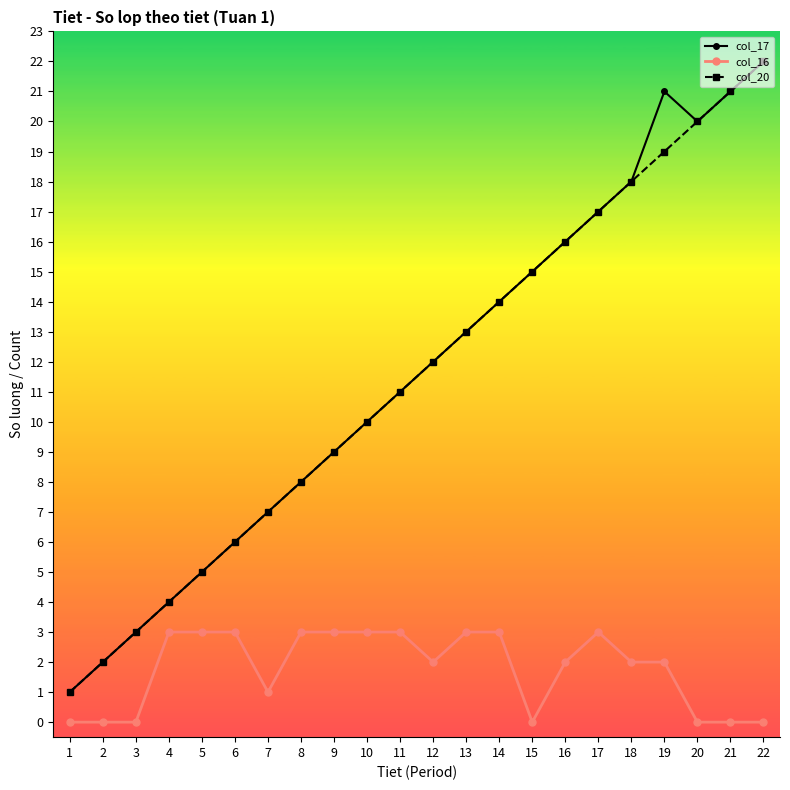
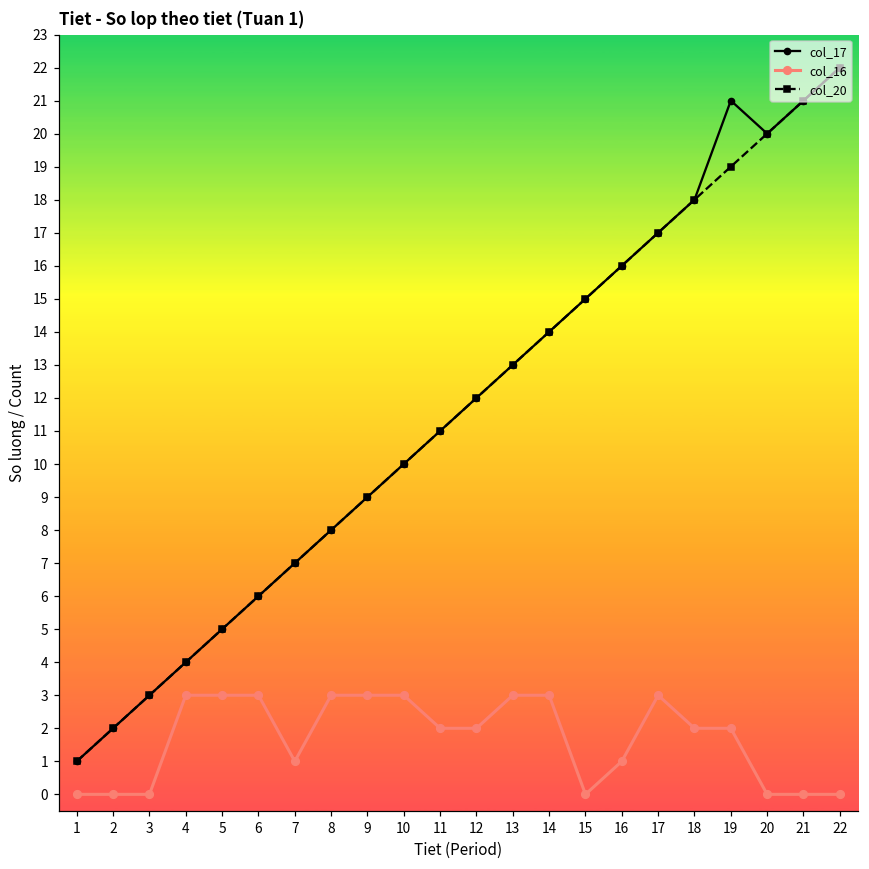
col_16, 11: 3 -> 2
col_16, 16: 2 -> 1
